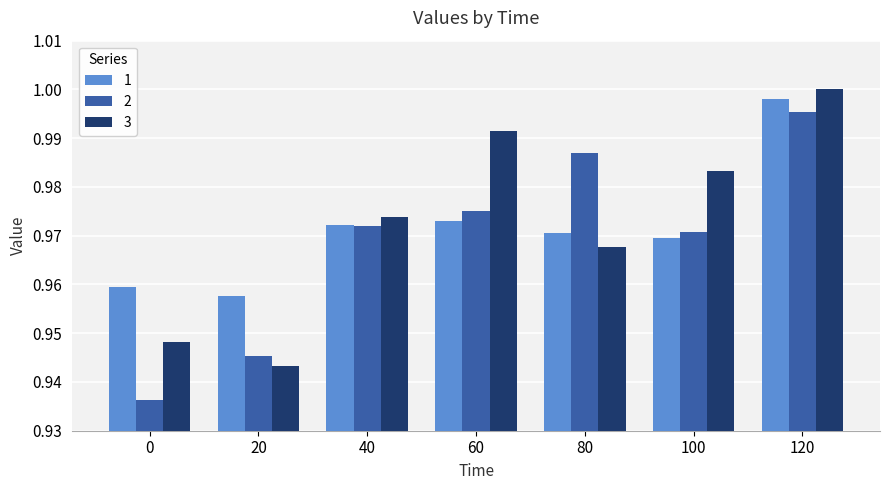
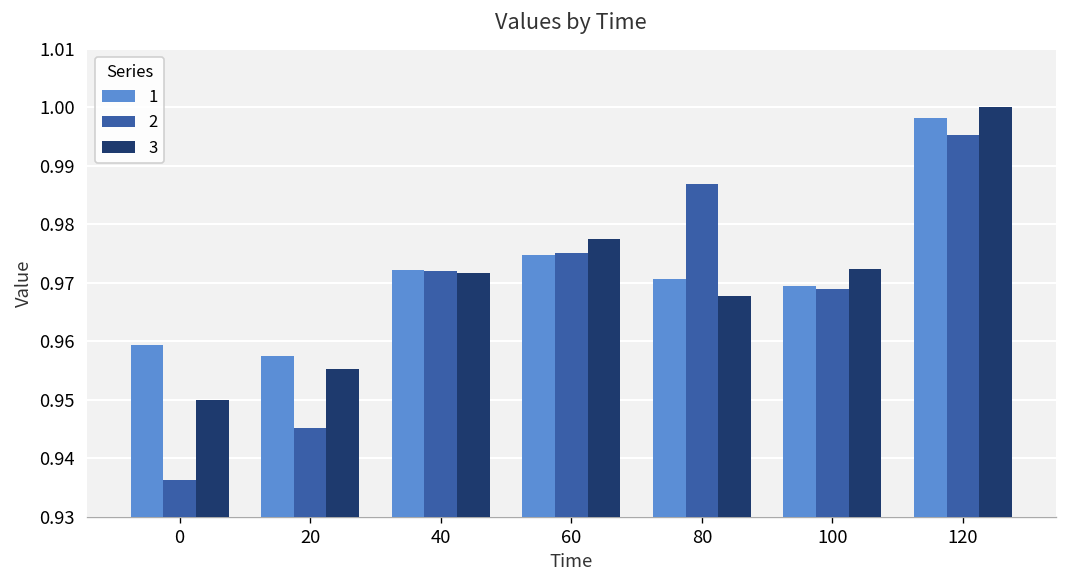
3, 0: 0.948 -> 0.950
3, 20: 0.943 -> 0.955
3, 40: 0.974 -> 0.972
1, 60: 0.973 -> 0.975
3, 60: 0.991 -> 0.977
2, 100: 0.971 -> 0.969
3, 100: 0.983 -> 0.972
